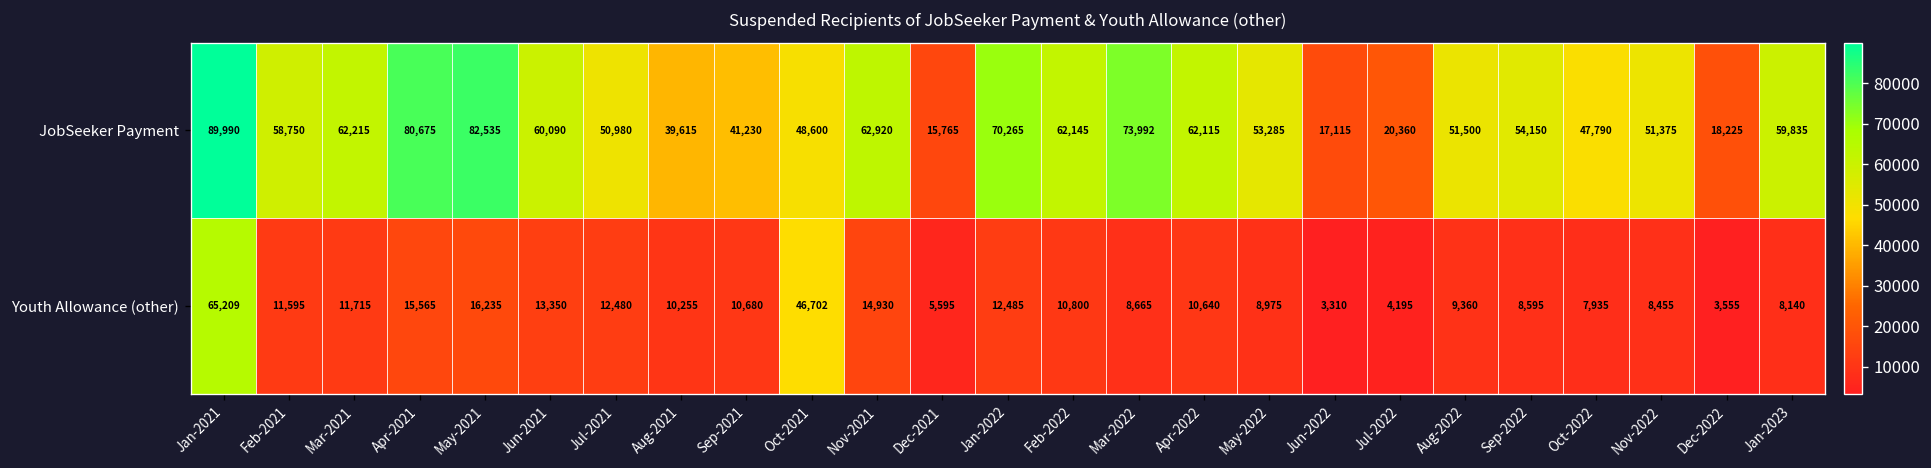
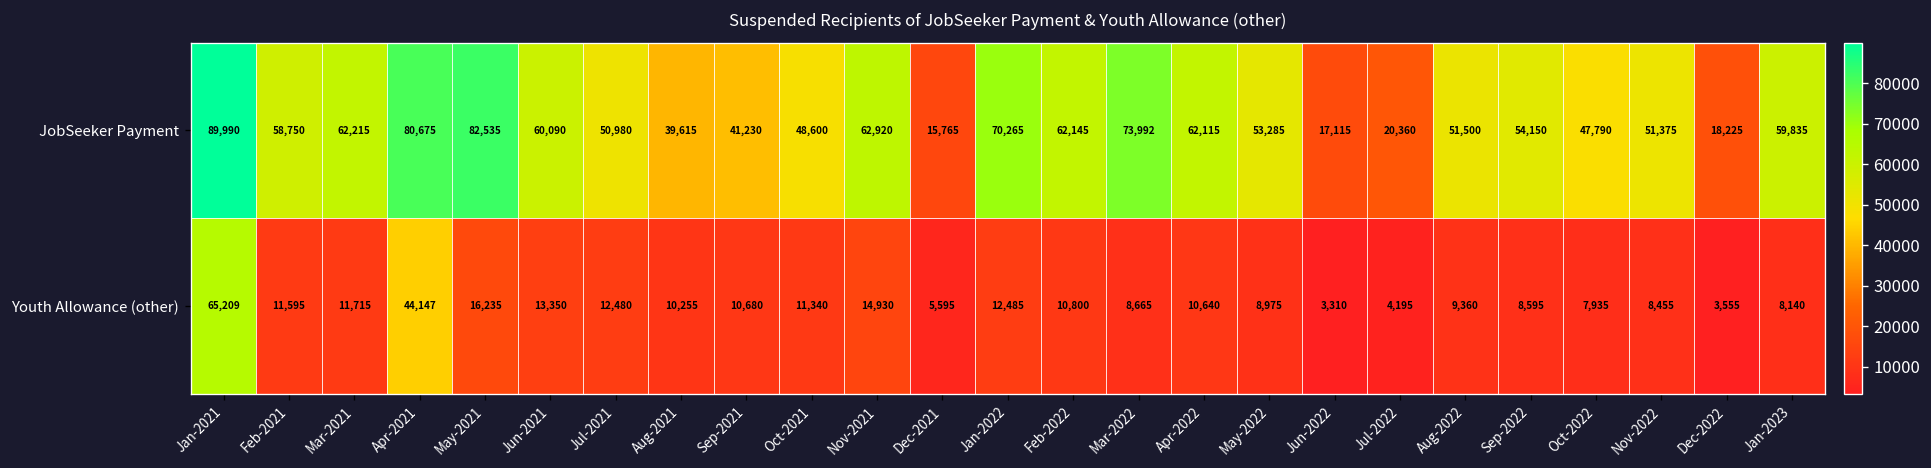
Youth Allowance (other), Apr-2021: 15,565 -> 44,147
Youth Allowance (other), Oct-2021: 46,702 -> 11,340
